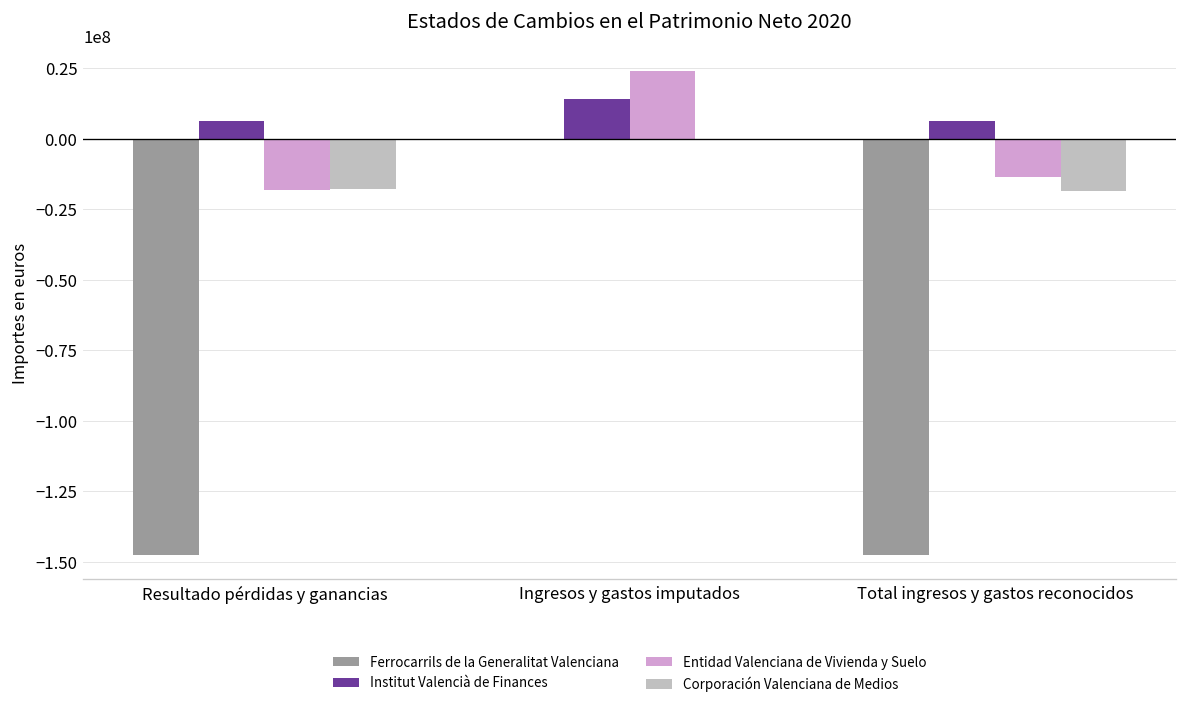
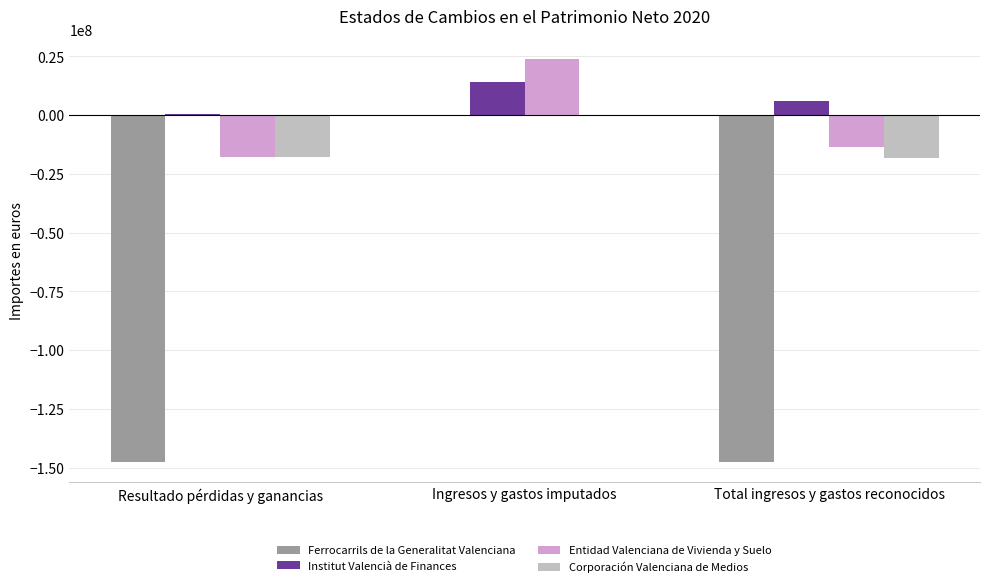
Institut Valencià de Finances, Resultado pérdidas y ganancias: 6000000 -> 0
